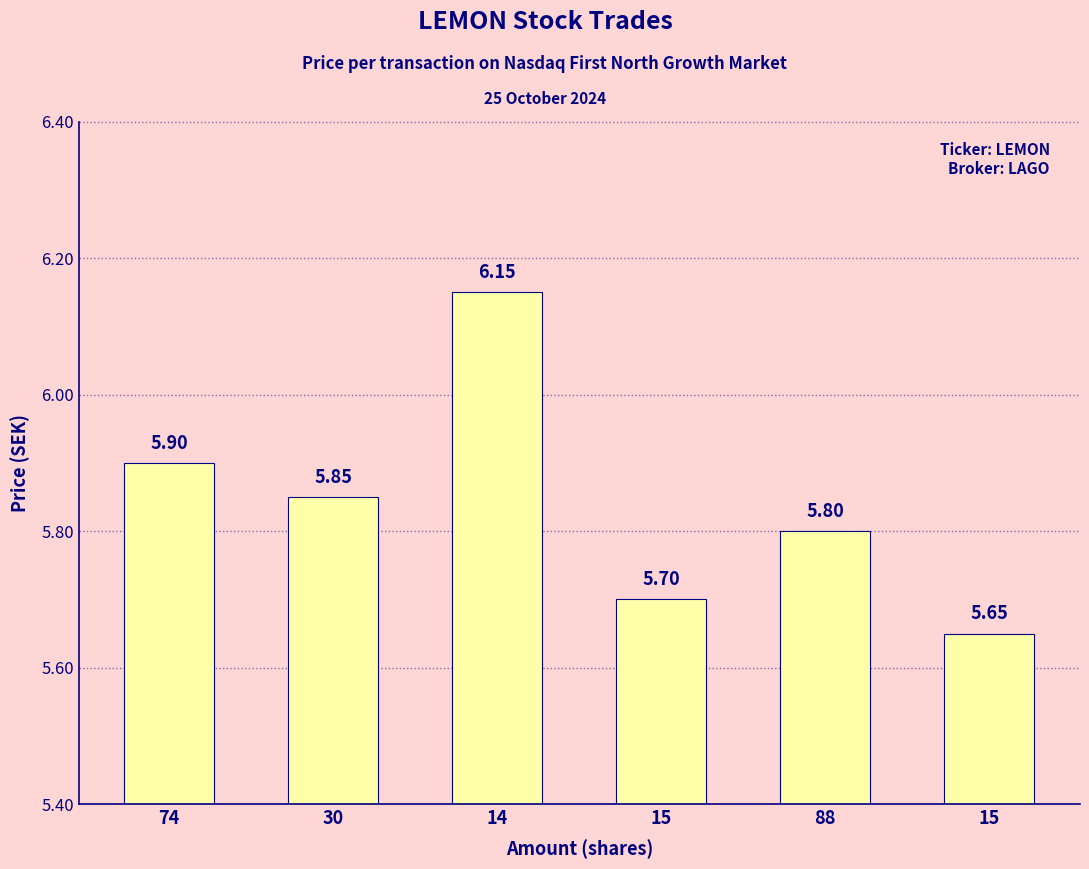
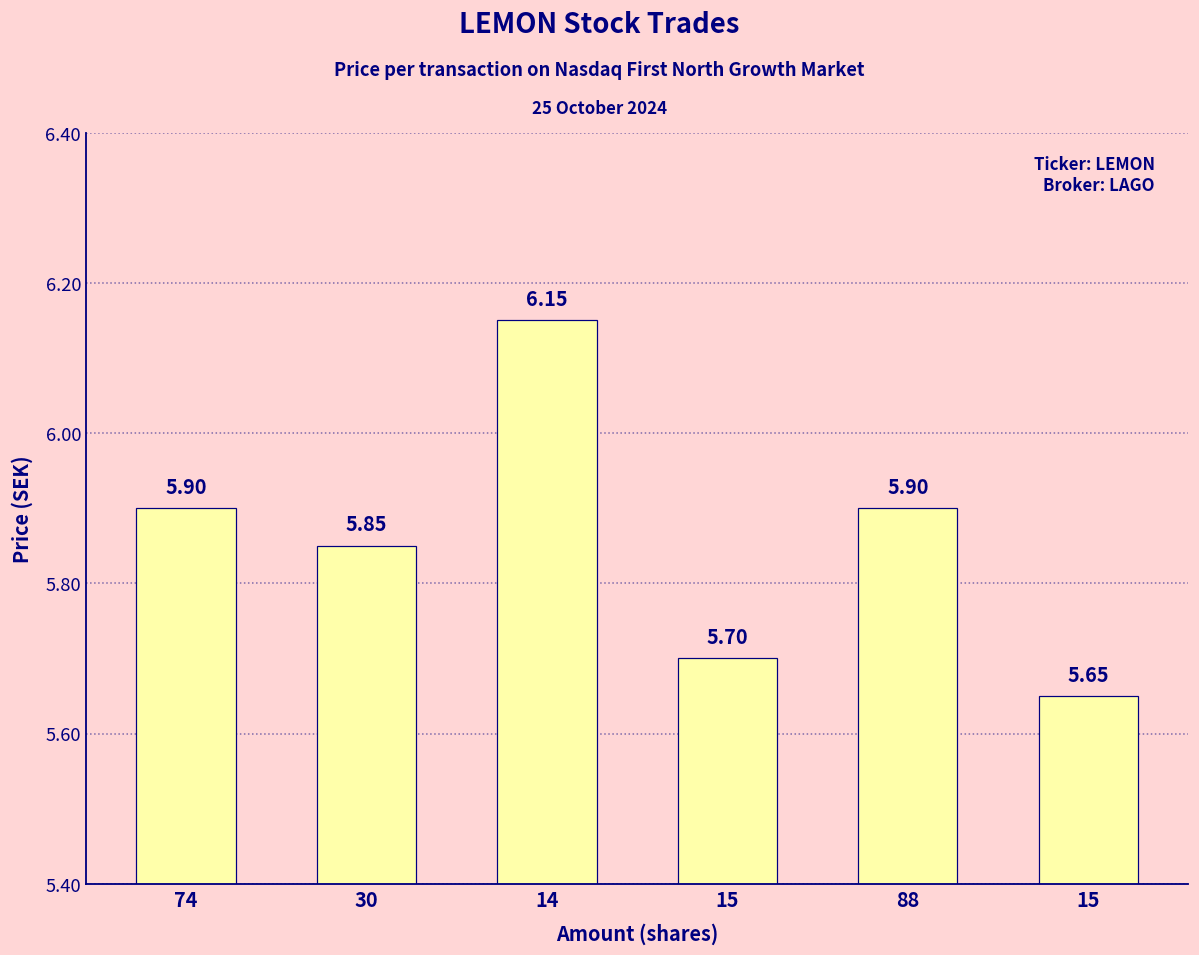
88: 5.80 -> 5.90
